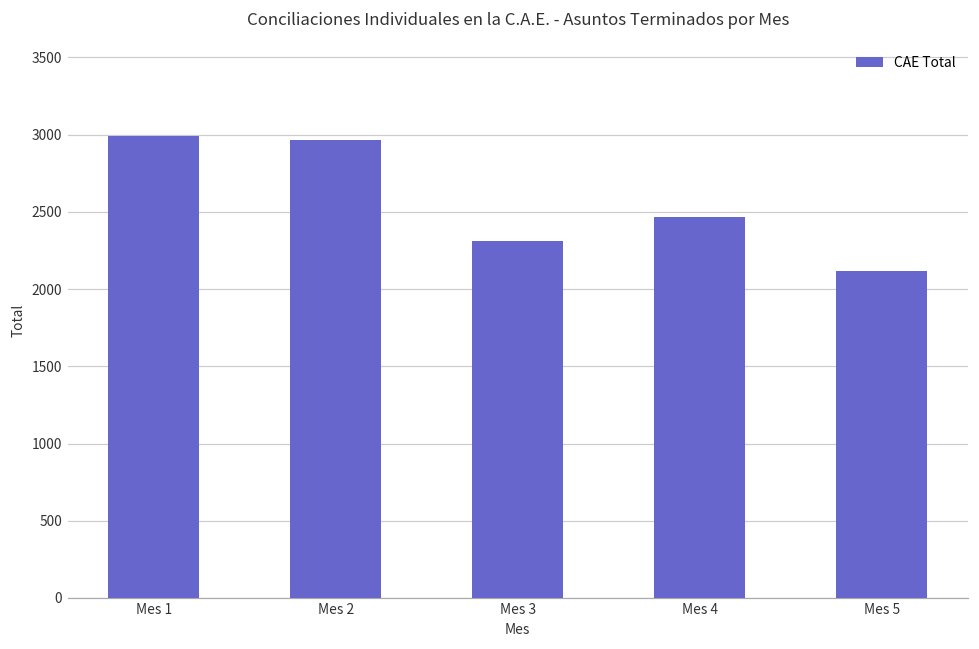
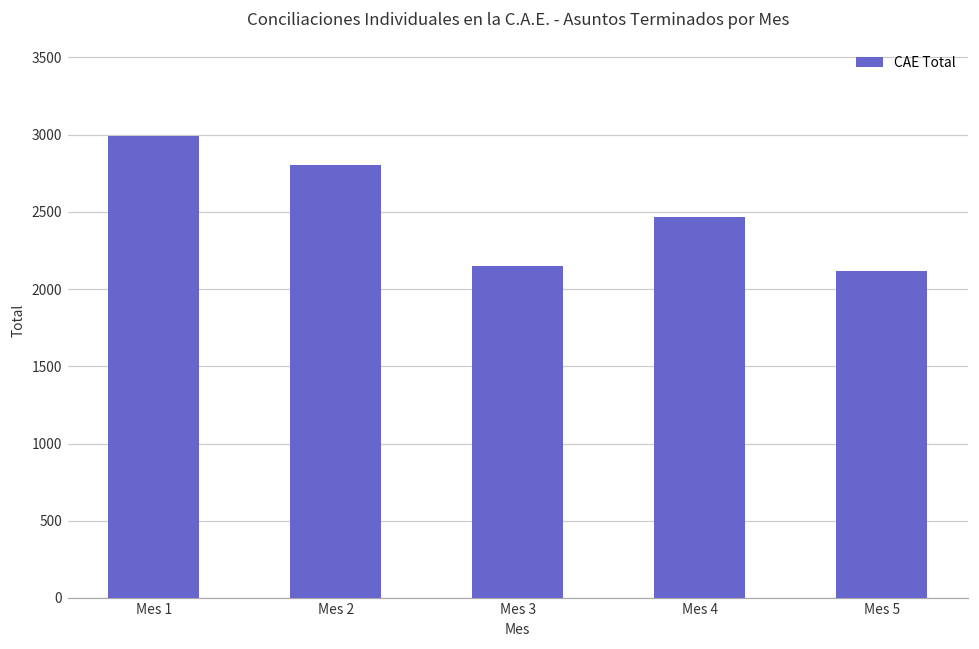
Mes 2: 2960 -> 2810
Mes 3: 2310 -> 2150
